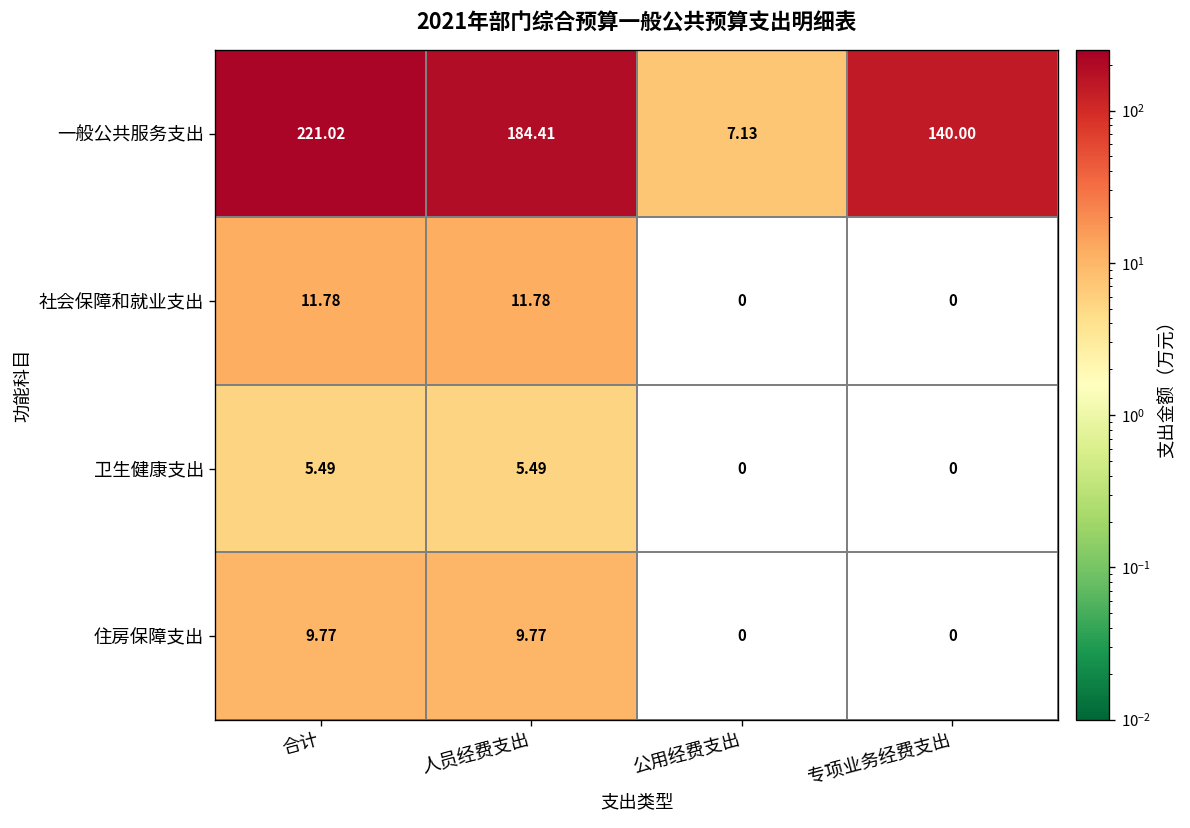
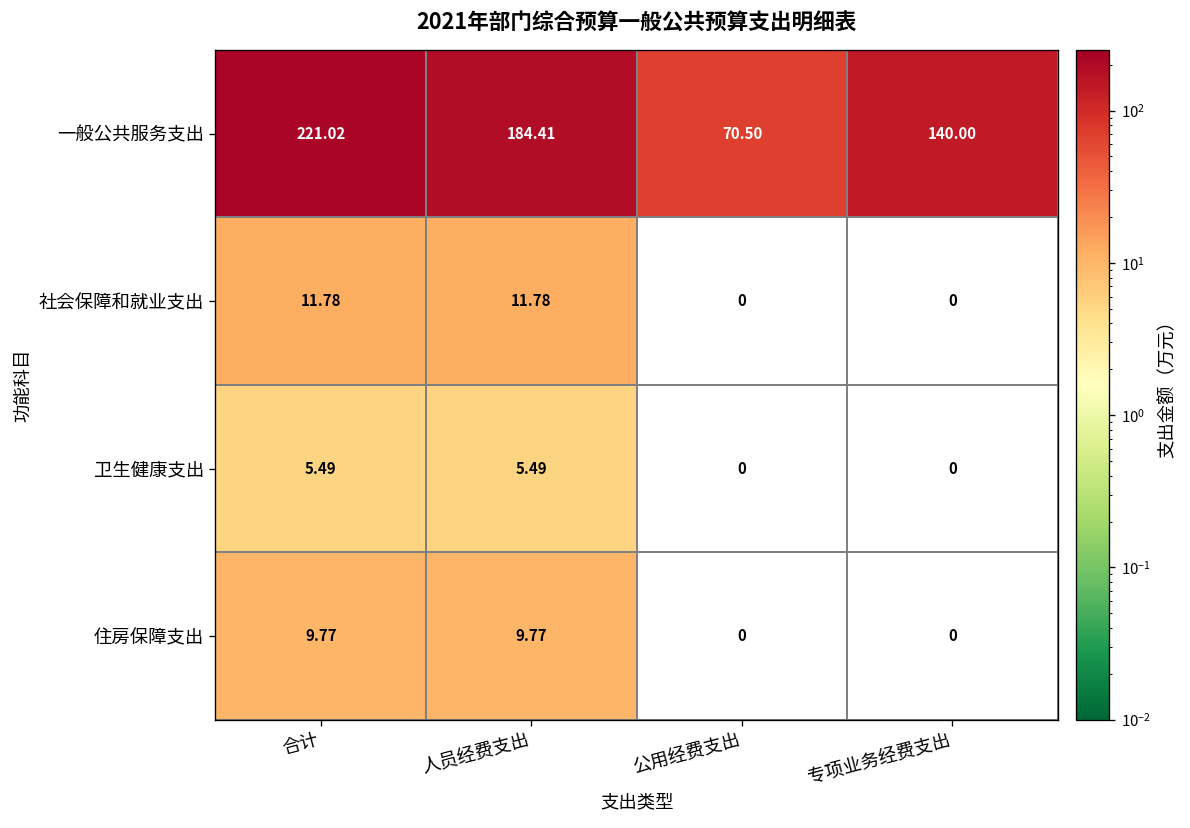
一般公共服务支出, 公用经费支出: 7.13 -> 70.50
